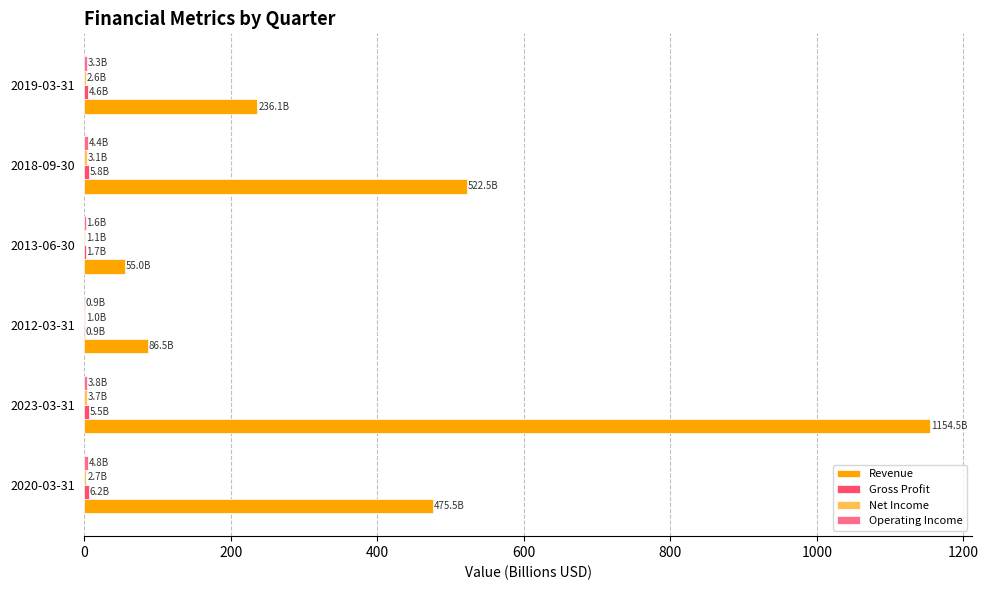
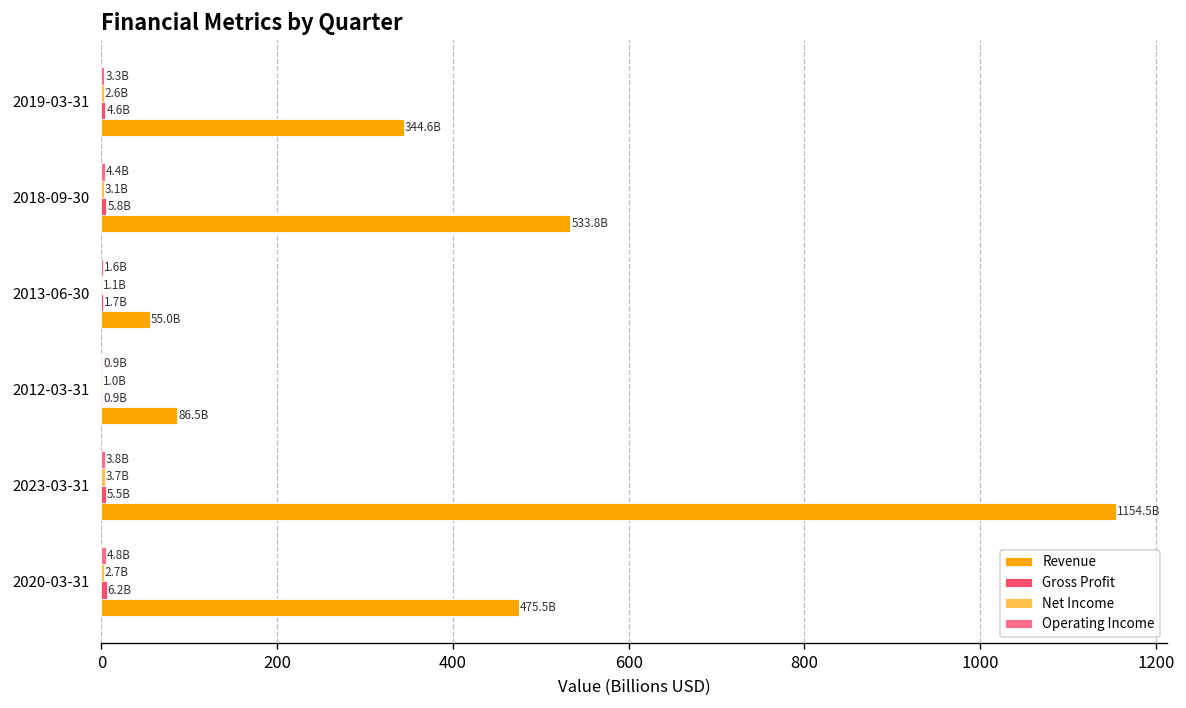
Revenue, 2019-03-31: 236.1B -> 344.6B
Revenue, 2018-09-30: 522.5B -> 533.8B
